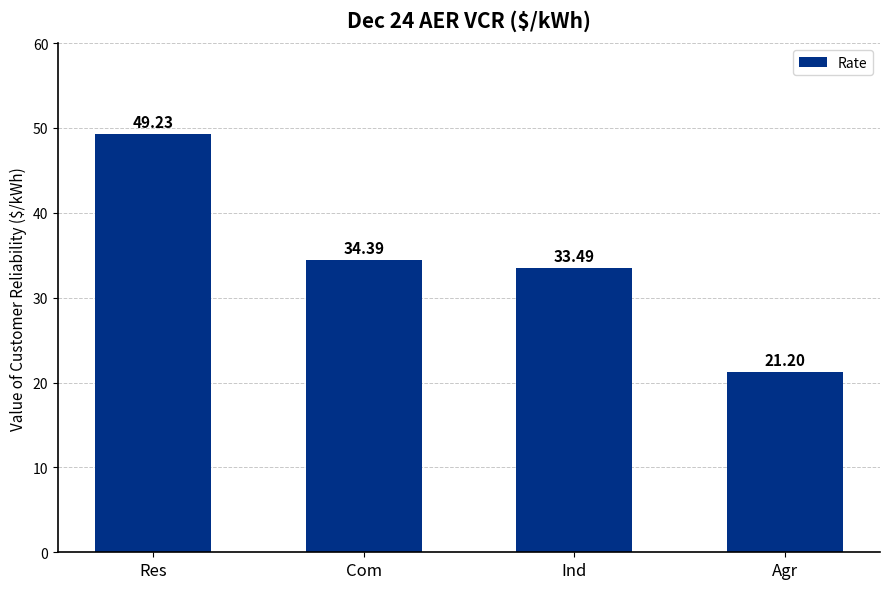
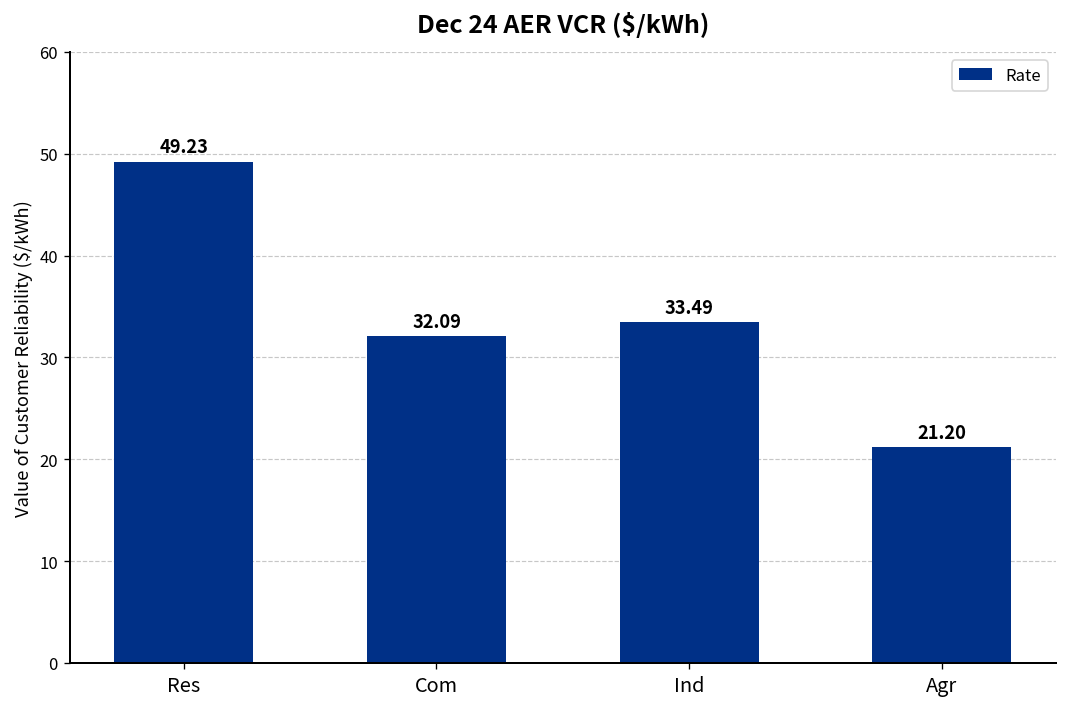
Com: 34.39 -> 32.09
